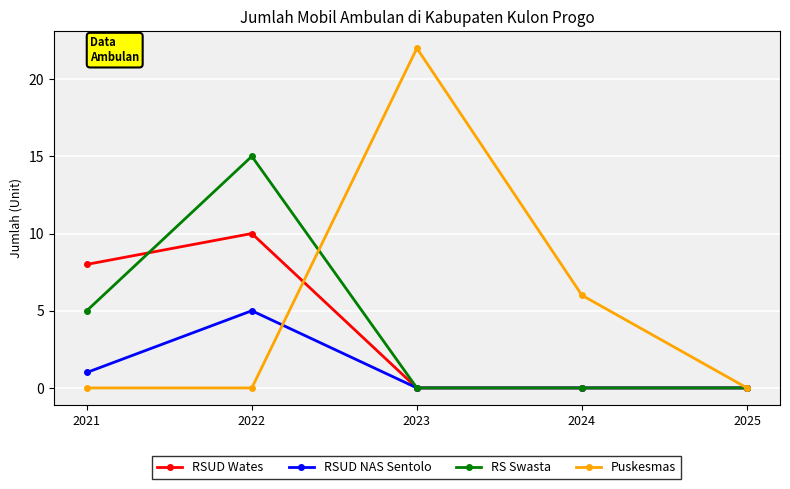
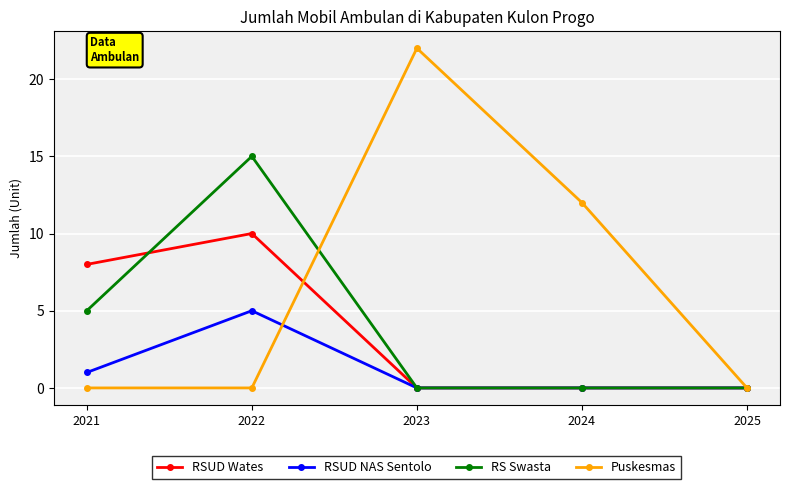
Puskesmas, 2024: 6 -> 12
